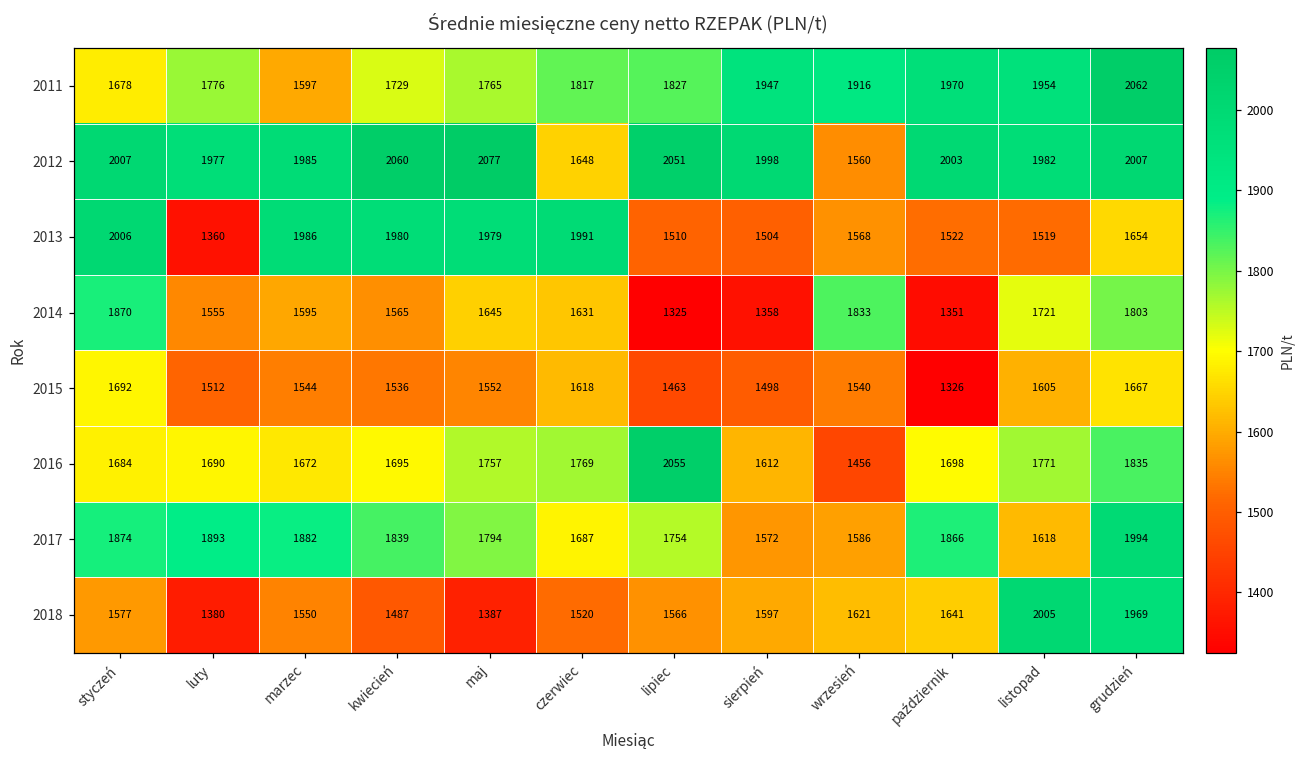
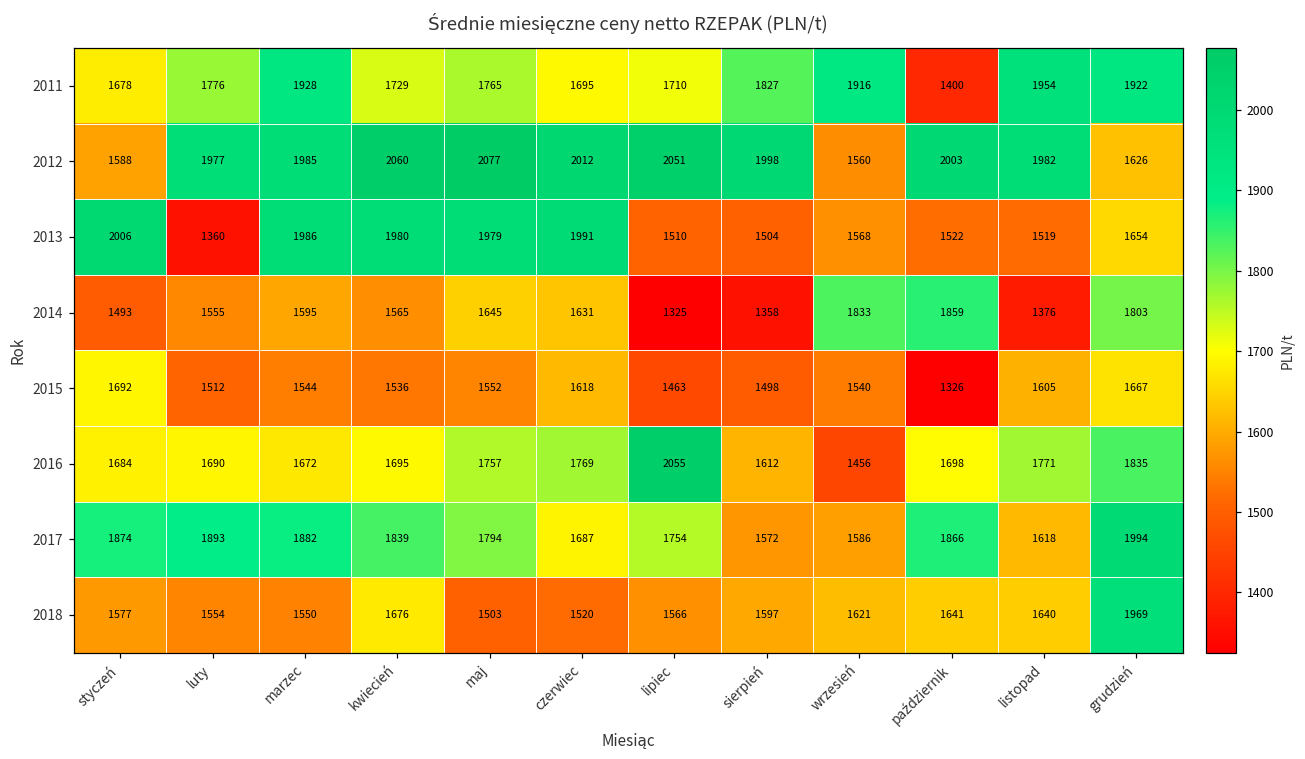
2011, marzec: 1597 -> 1928
2011, czerwiec: 1817 -> 1695
2011, lipiec: 1827 -> 1710
2011, sierpień: 1947 -> 1827
2011, październik: 1970 -> 1400
2011, grudzień: 2062 -> 1922
2012, styczeń: 2007 -> 1588
2012, czerwiec: 1648 -> 2012
2012, grudzień: 2007 -> 1626
2014, styczeń: 1870 -> 1493
2014, październik: 1351 -> 1859
2014, listopad: 1721 -> 1376
2018, luty: 1380 -> 1554
2018, kwiecień: 1487 -> 1676
2018, maj: 1387 -> 1503
2018, listopad: 2005 -> 1640
